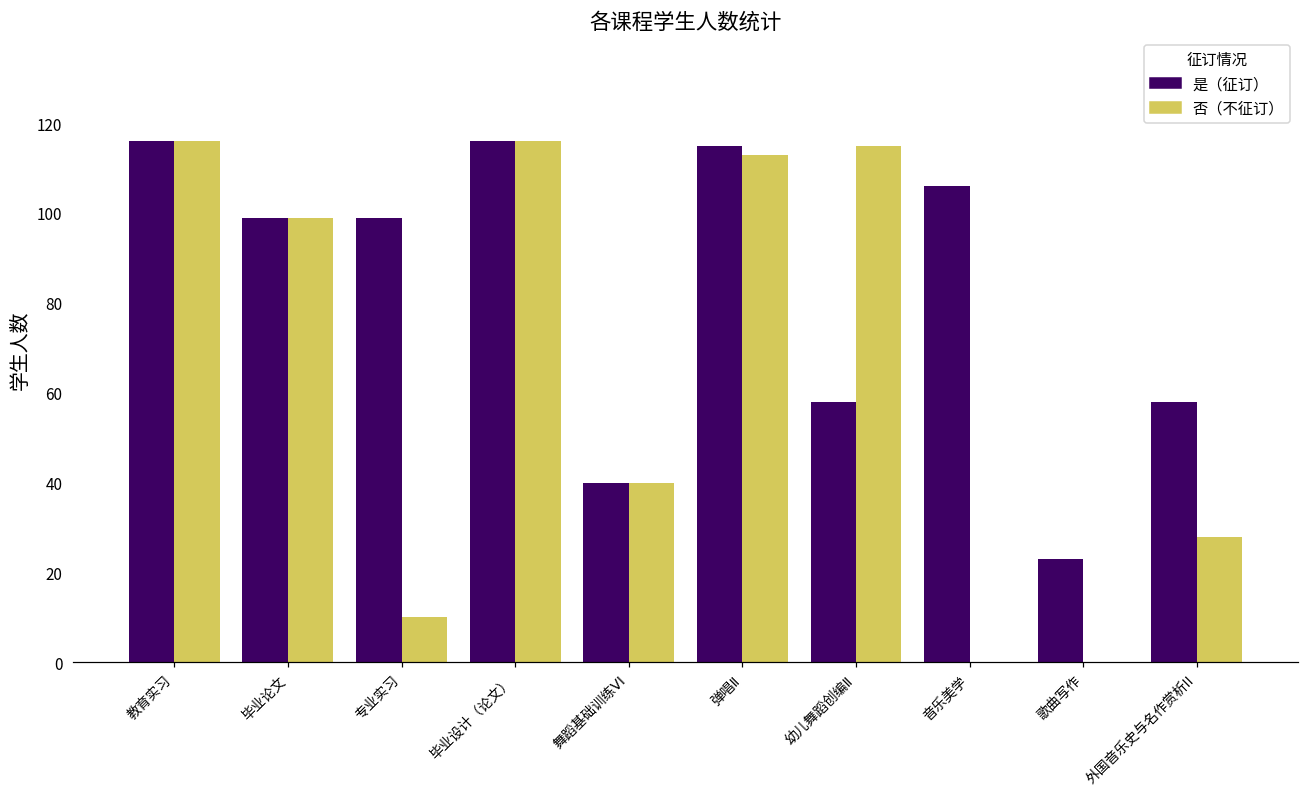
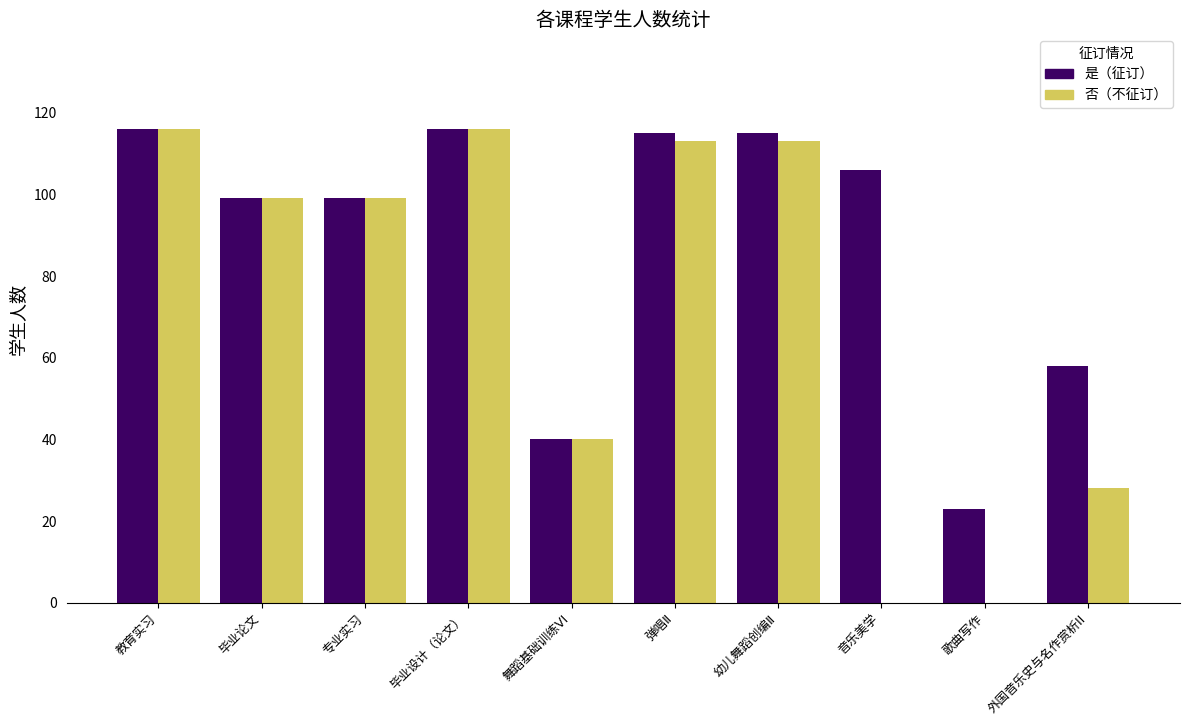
否（不征订）, 专业实习: 10 -> 99
是（征订）, 幼儿舞蹈创编Ⅱ: 58 -> 115
否（不征订）, 幼儿舞蹈创编Ⅱ: 115 -> 113
